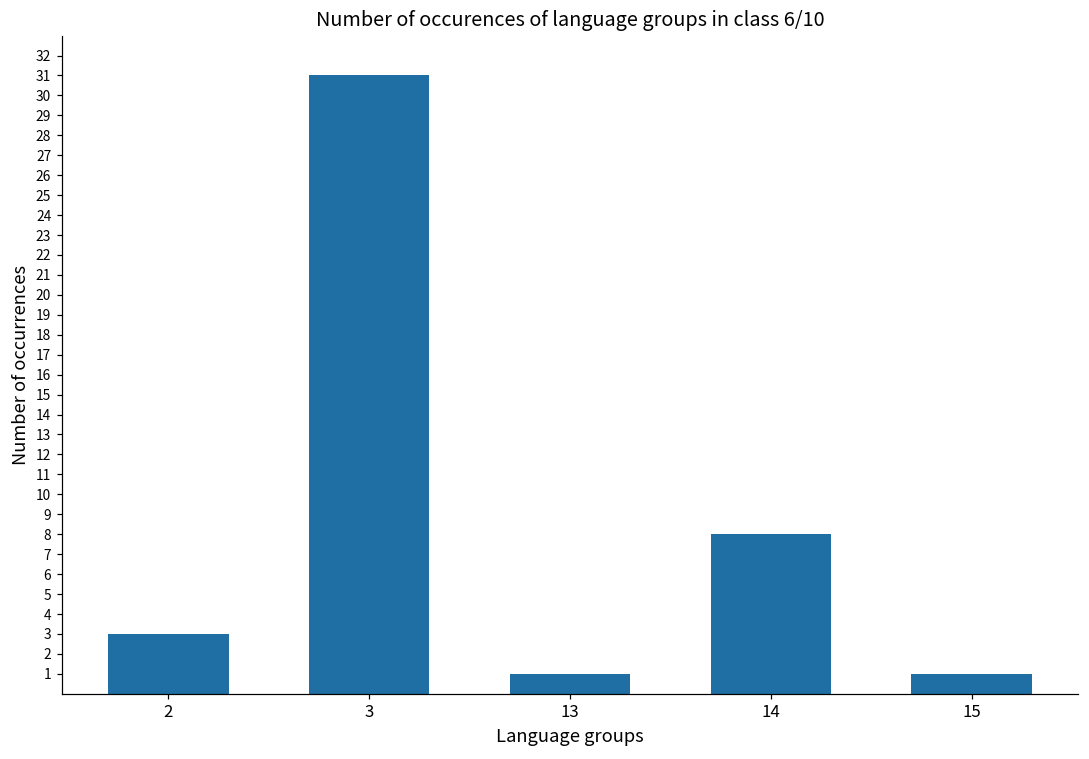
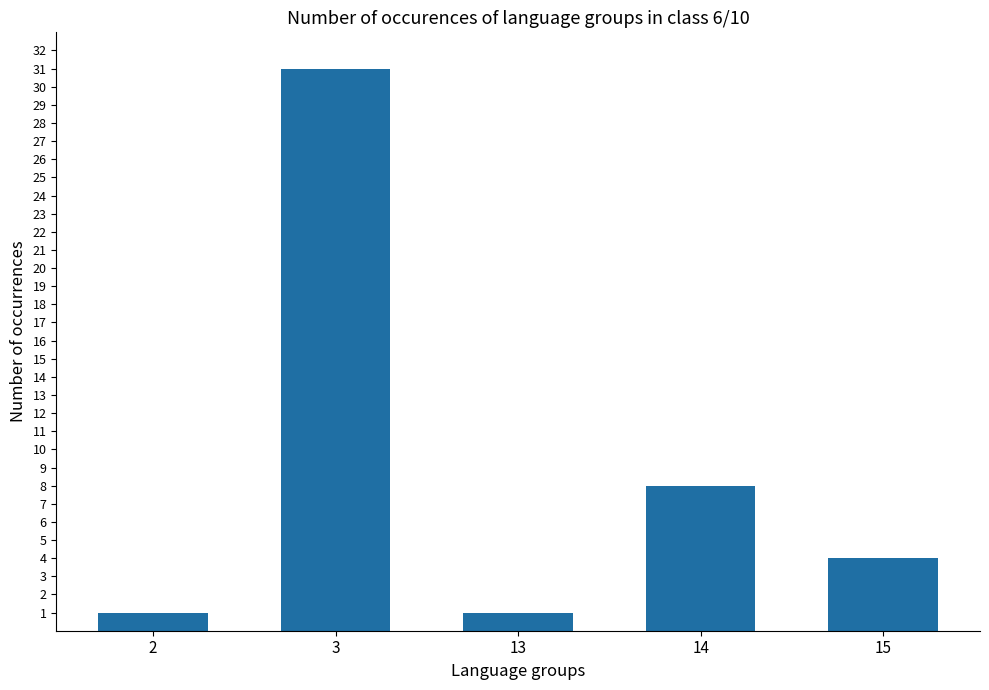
2: 3 -> 1
15: 1 -> 4
